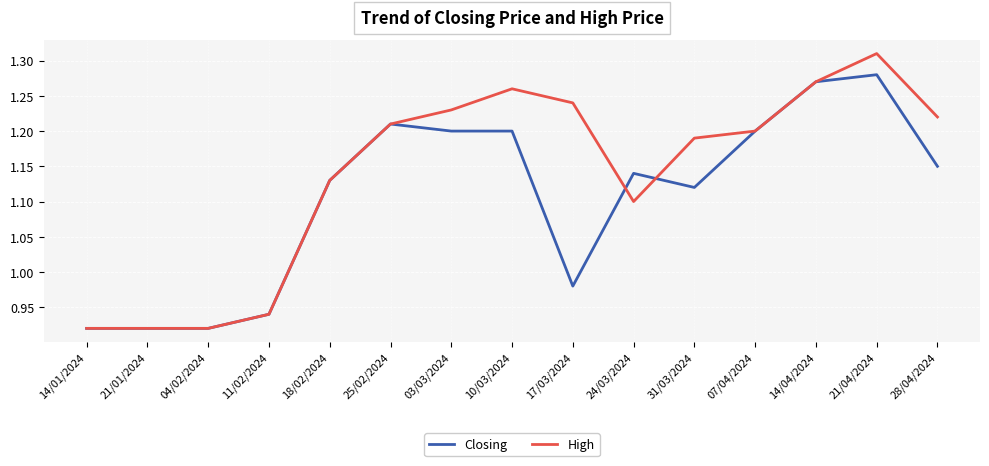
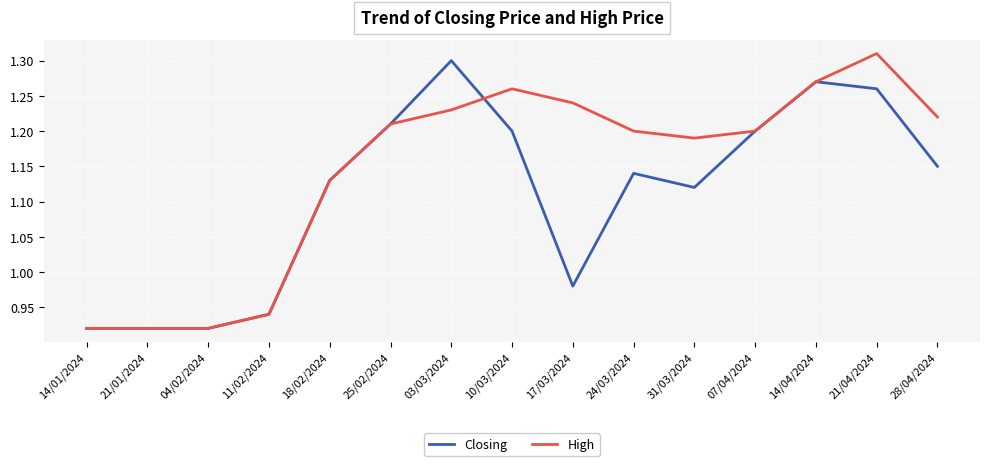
Closing, 03/03/2024: 1.2 -> 1.3
High, 24/03/2024: 1.1 -> 1.2
Closing, 21/04/2024: 1.28 -> 1.26
